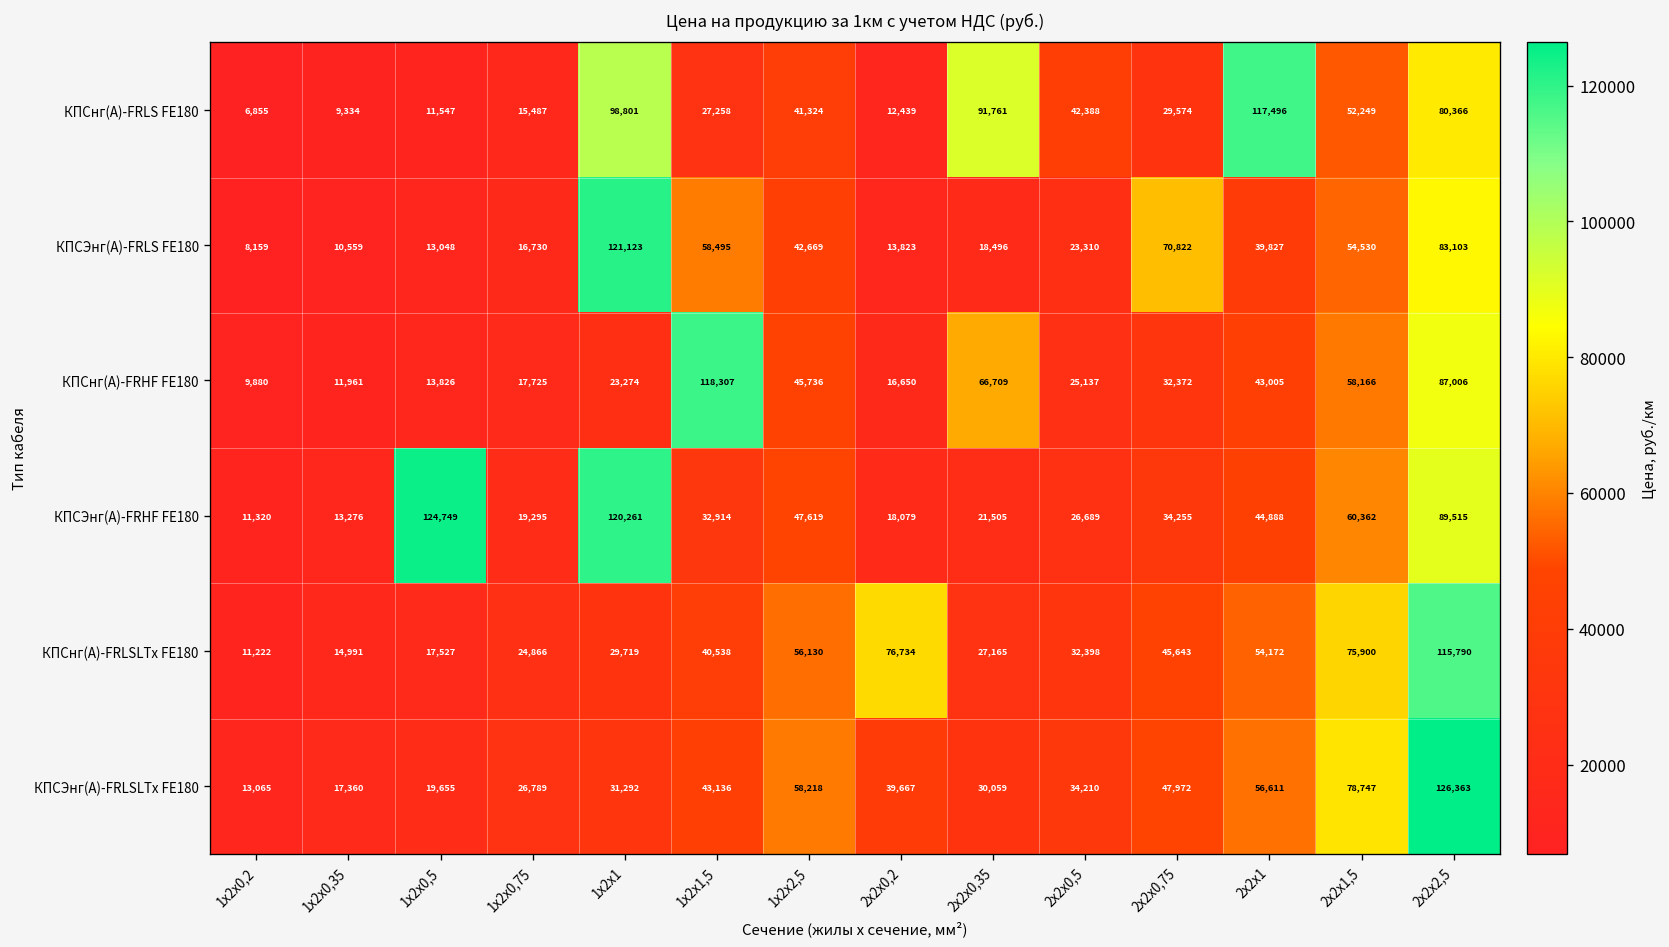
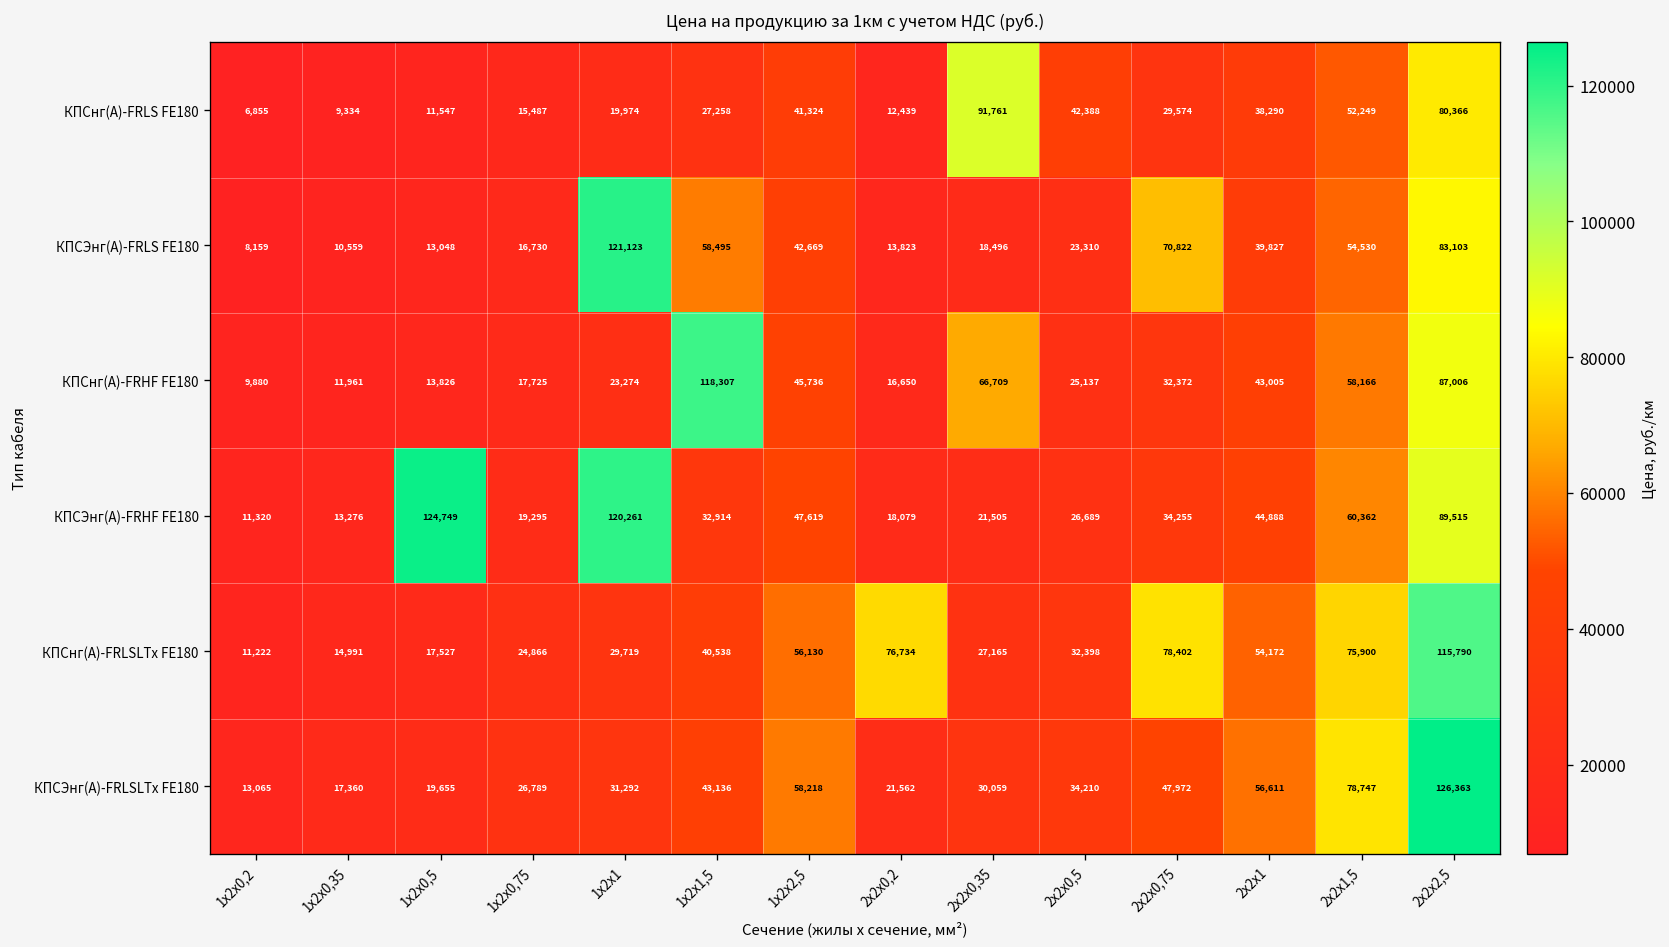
КПСнг(А)-FRLS FE180, 1х2х1: 98,801 -> 19,974
КПСнг(А)-FRLS FE180, 2х2х1: 117,496 -> 38,290
КПСнг(А)-FRLSLTx FE180, 2х2х0,75: 45,643 -> 78,402
КПСЭнг(А)-FRLSLTx FE180, 2х2х0,2: 39,667 -> 21,562
